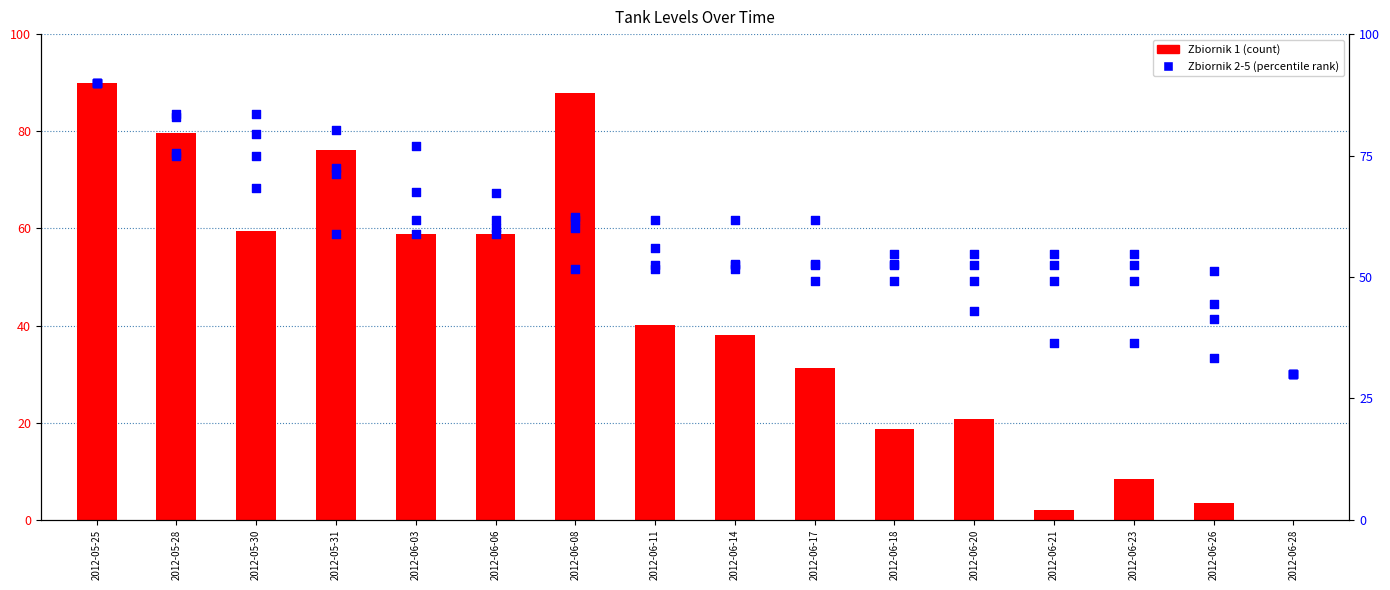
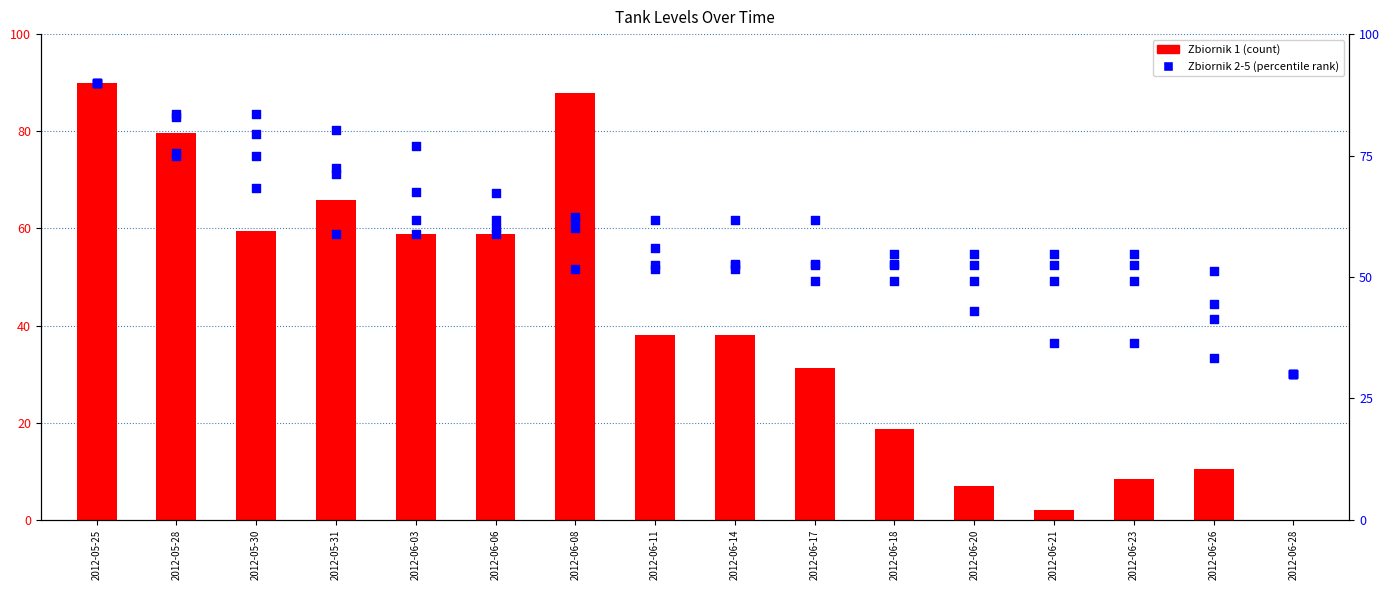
Zbiornik 1 (count), 2012-05-31: 76 -> 66
Zbiornik 1 (count), 2012-06-11: 40 -> 38
Zbiornik 1 (count), 2012-06-20: 21 -> 7
Zbiornik 1 (count), 2012-06-26: 3 -> 10
